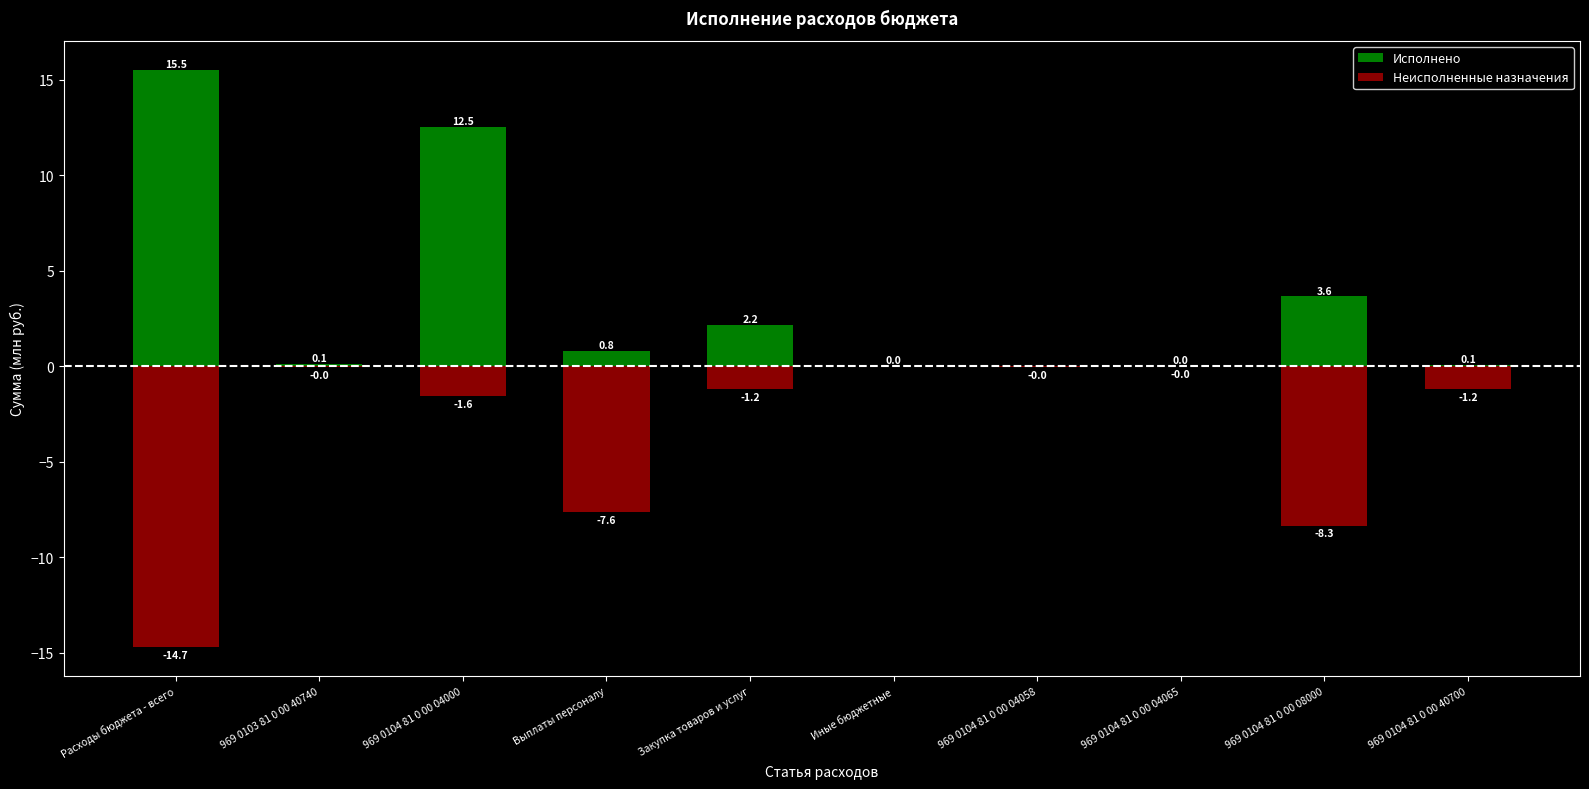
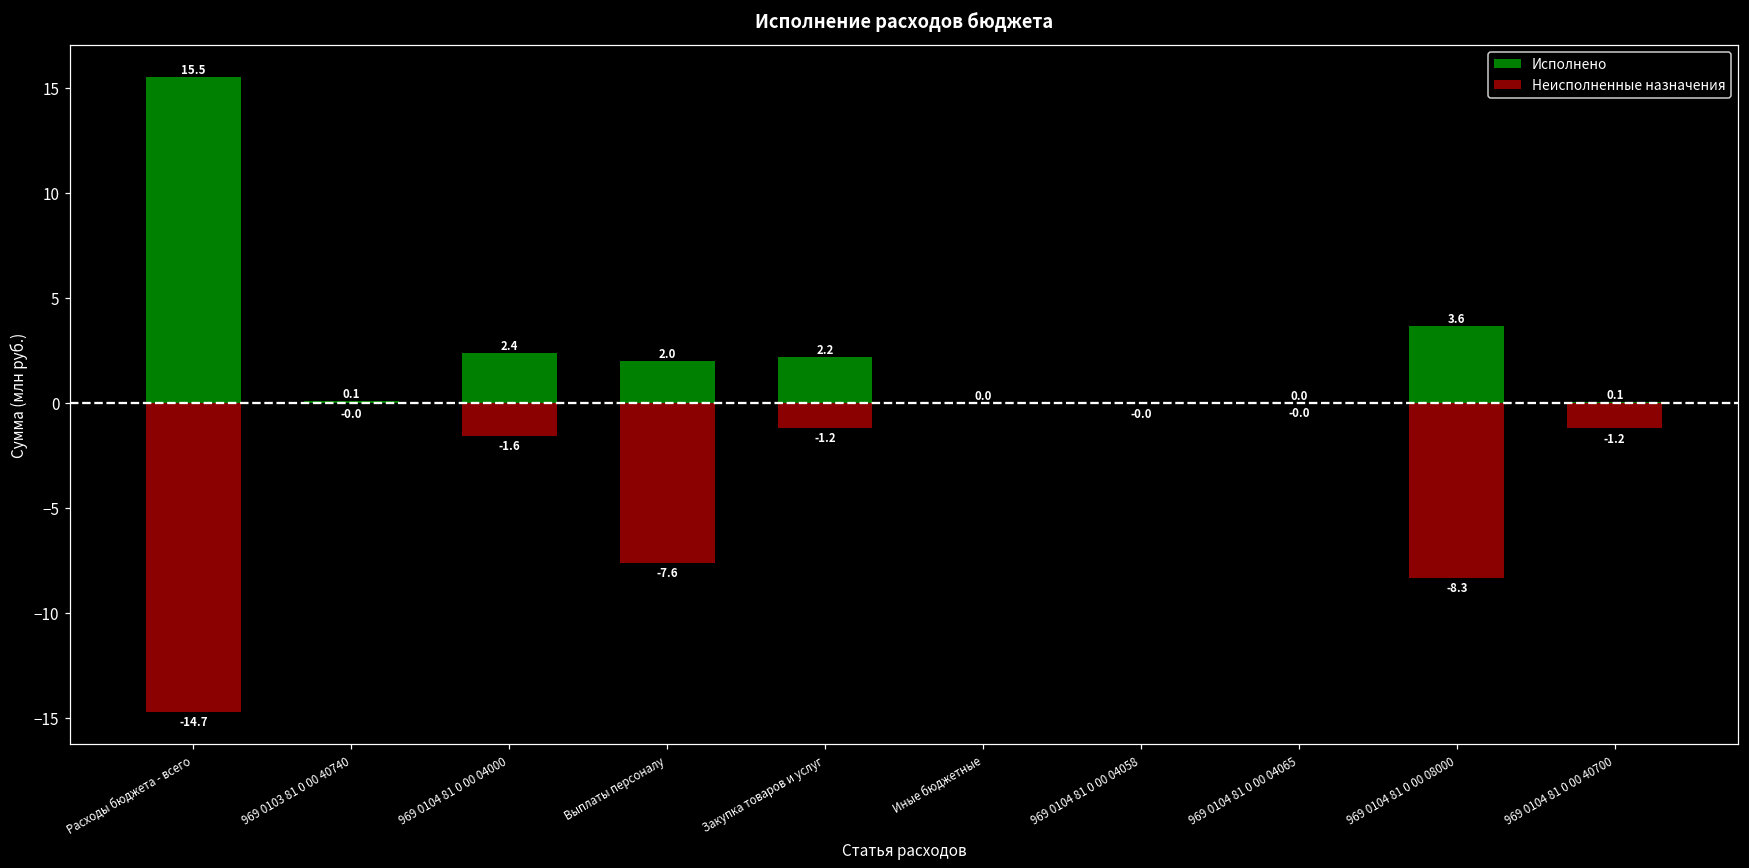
Исполнено, 969 0104 81 0 00 04000: 12.5 -> 2.4
Исполнено, Выплаты персоналу: 0.8 -> 2.0
